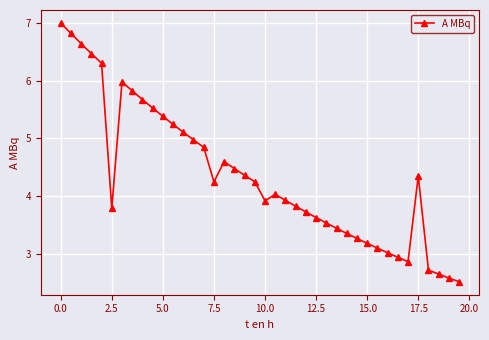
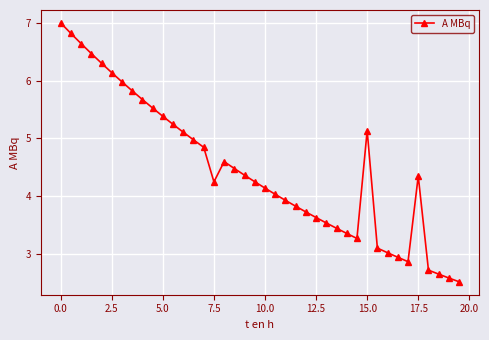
2.5: 3.8 -> 6.1
10.0: 3.9 -> 4.1
15.0: 3.2 -> 5.1
